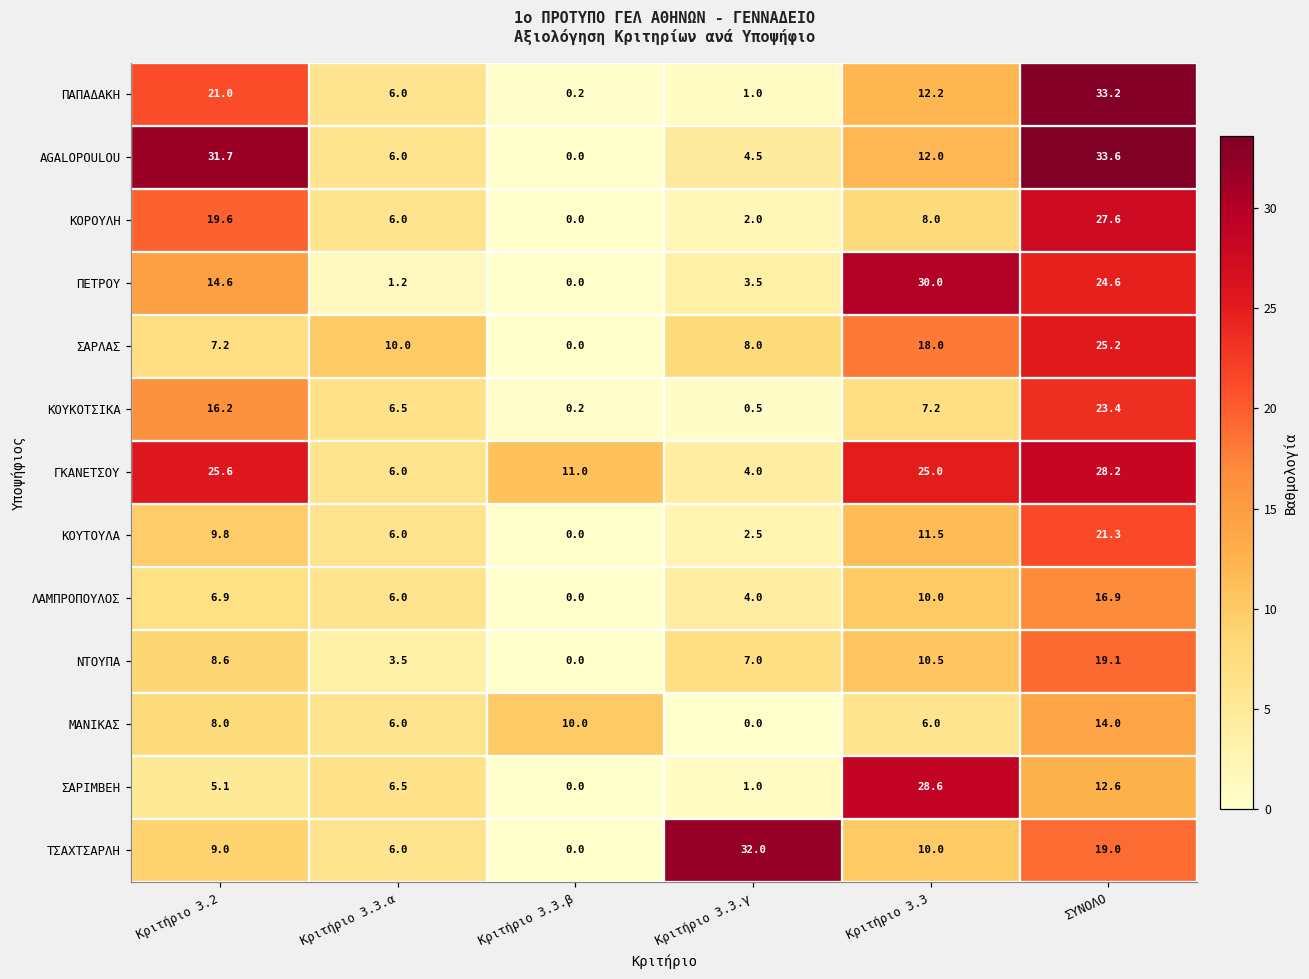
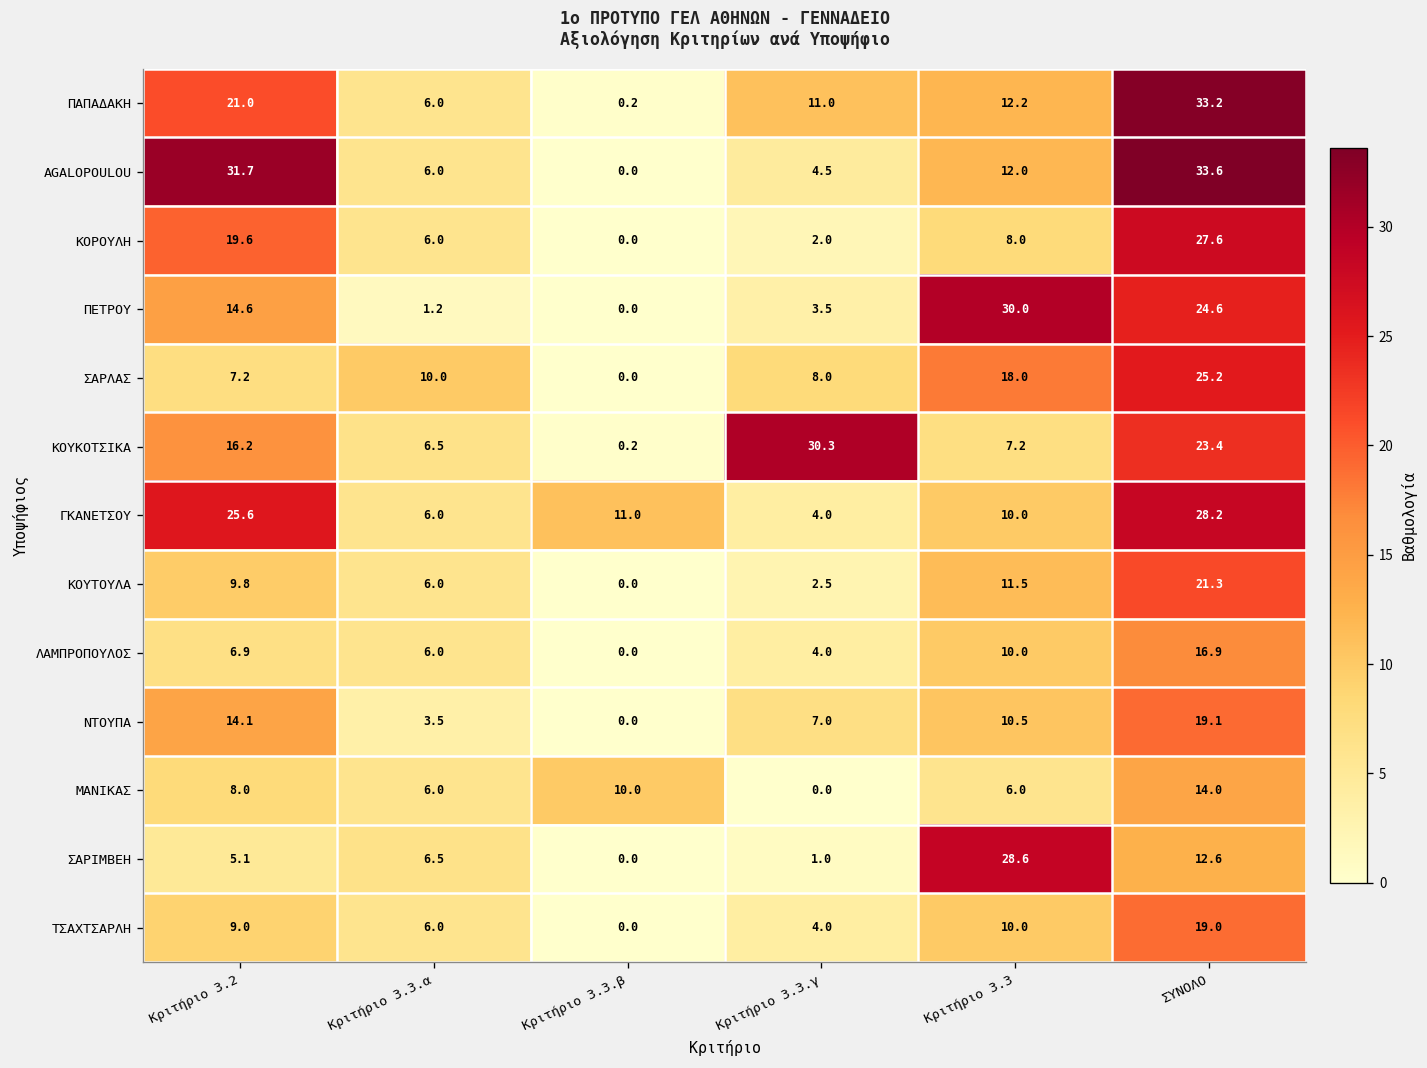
ΠΑΠΑΔΑΚΗ, Κριτήριο 3.3.γ: 1.0 -> 11.0
ΚΟΥΚΟΤΣΙΚΑ, Κριτήριο 3.3.γ: 0.5 -> 30.3
ΓΚΑΝΕΤΣΟΥ, Κριτήριο 3.3: 25.0 -> 10.0
ΝΤΟΥΠΑ, Κριτήριο 3.2: 8.6 -> 14.1
ΤΣΑΧΤΣΑΡΛΗ, Κριτήριο 3.3.γ: 32.0 -> 4.0
